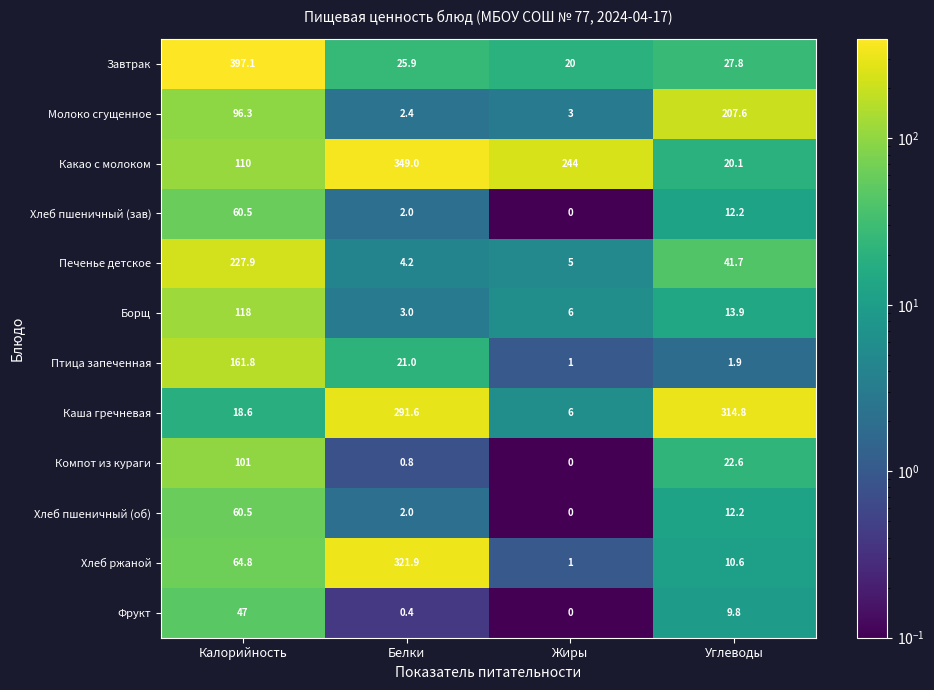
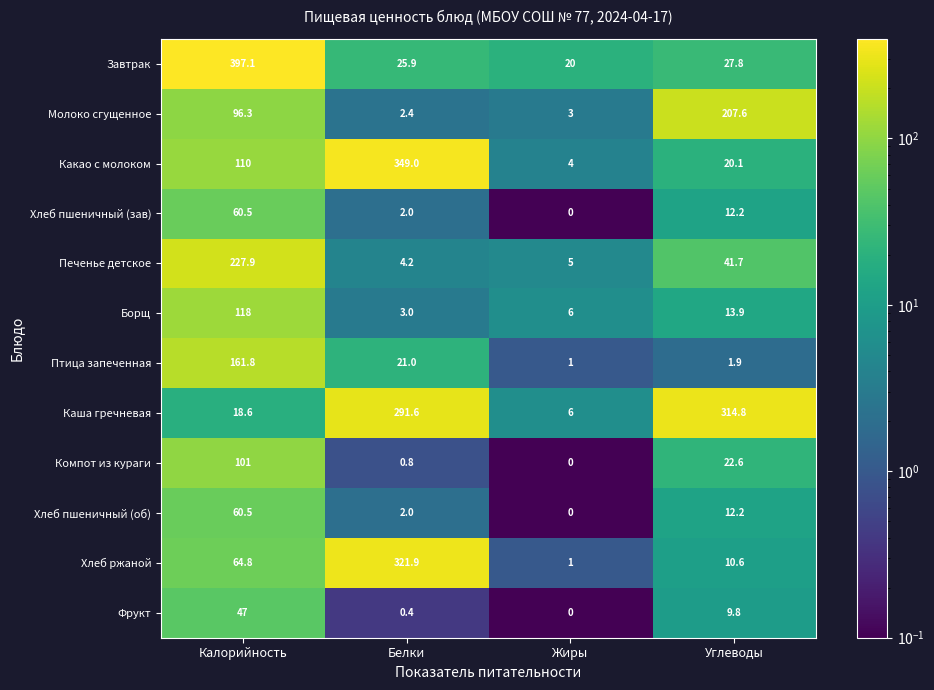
Какао с молоком, Жиры: 244 -> 4
